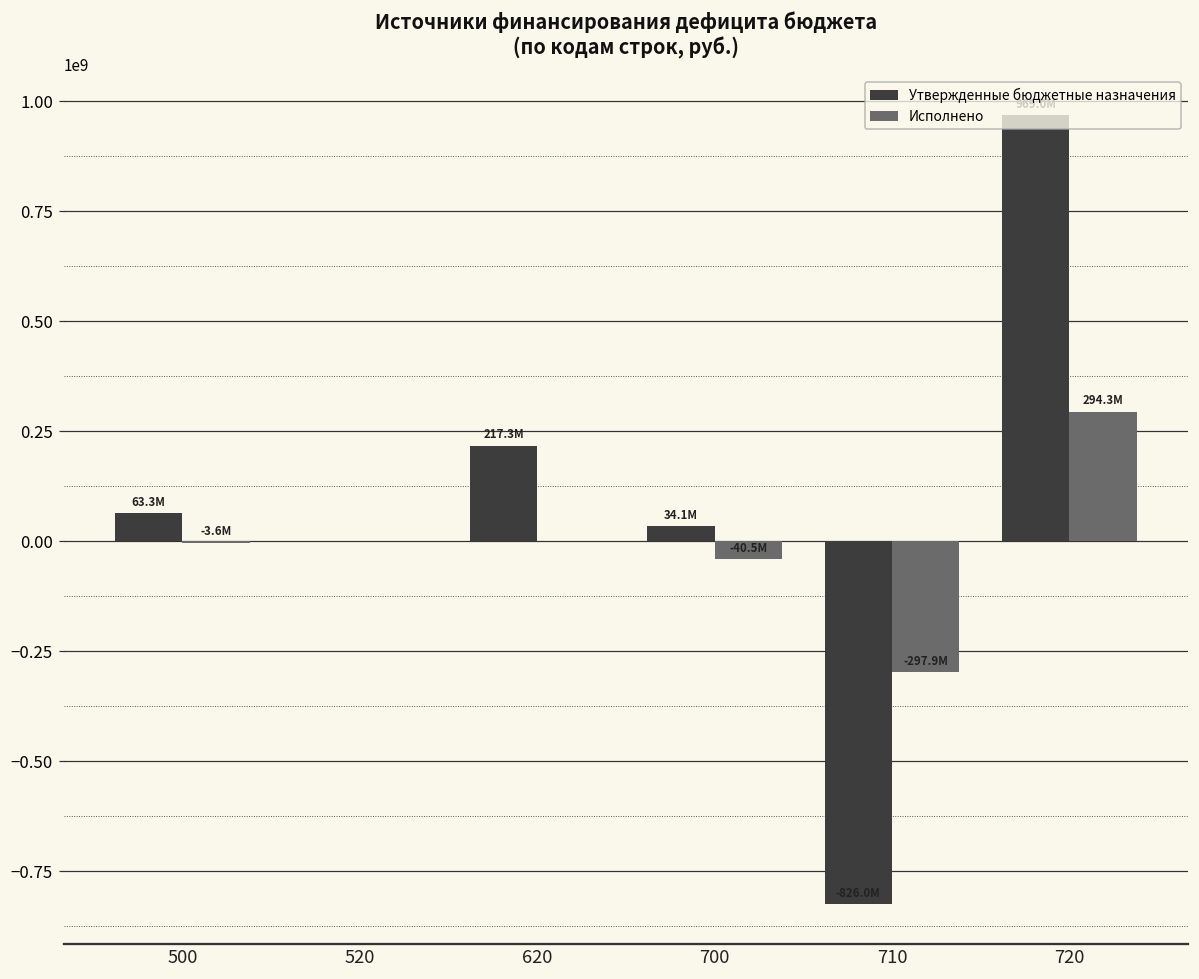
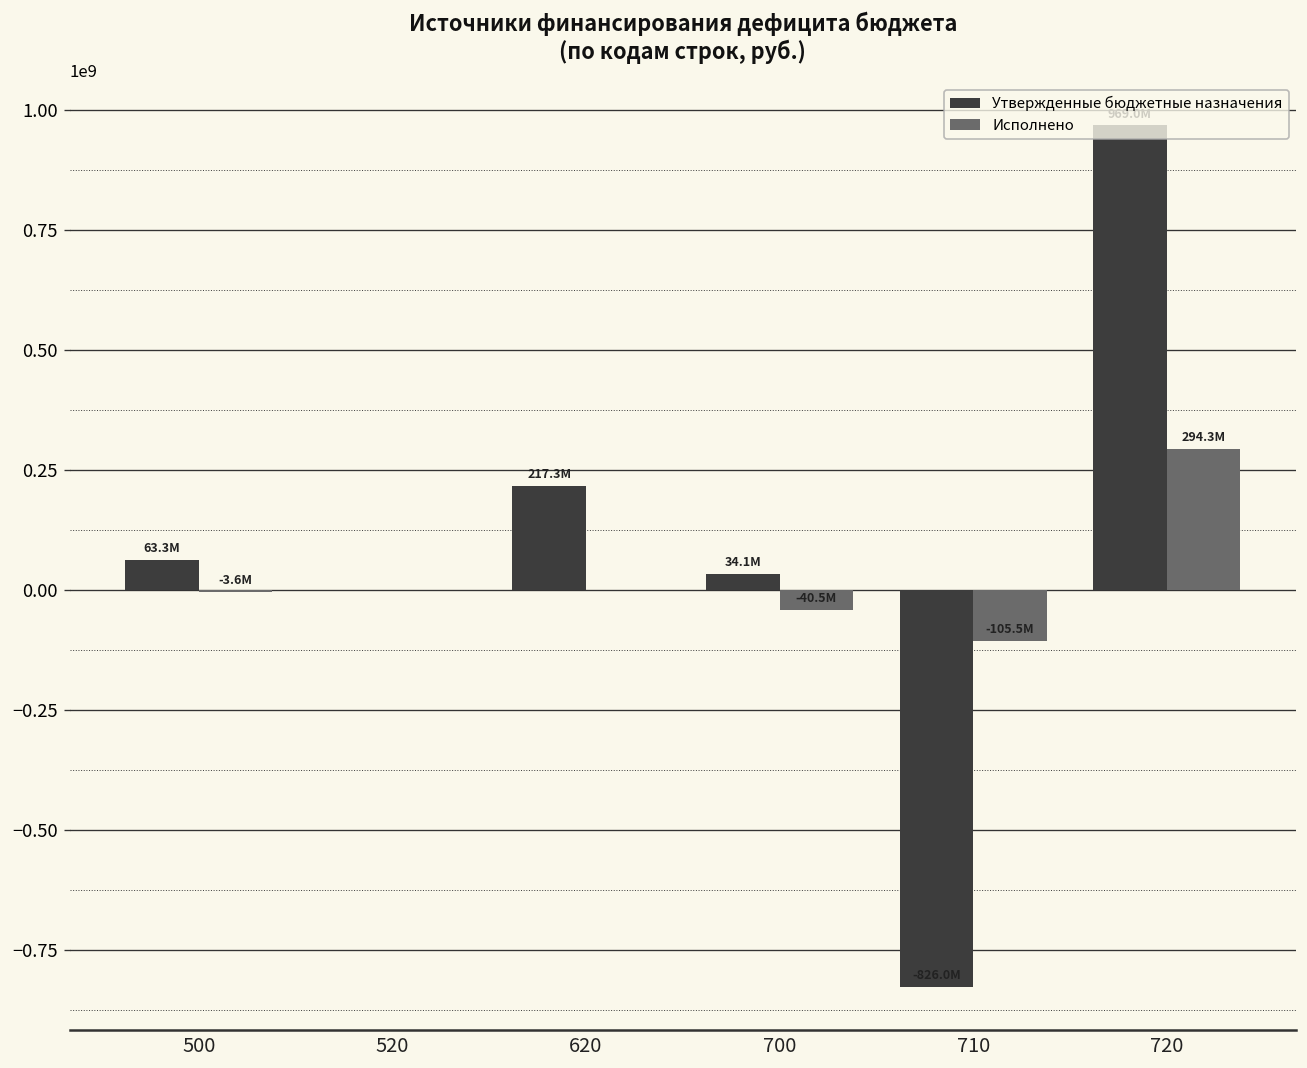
Исполнено, 710: -297.9M -> -105.5M
